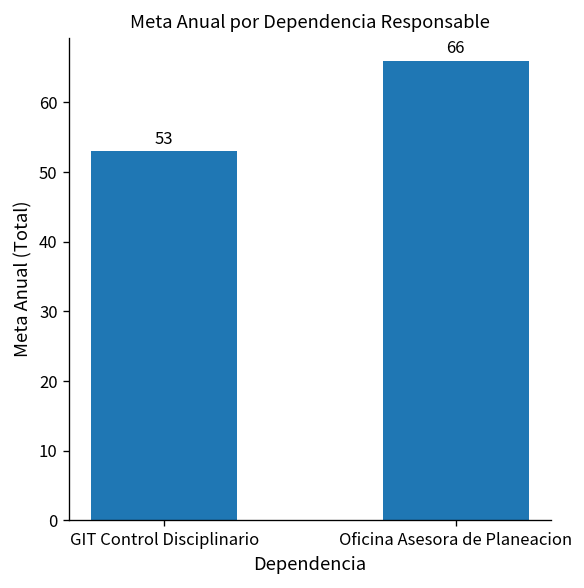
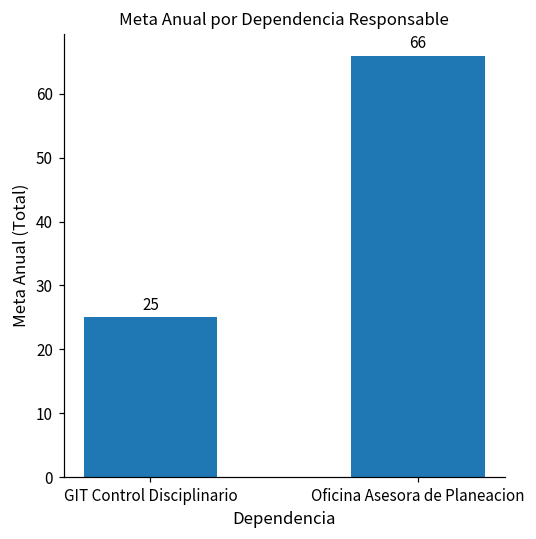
GIT Control Disciplinario: 53 -> 25
